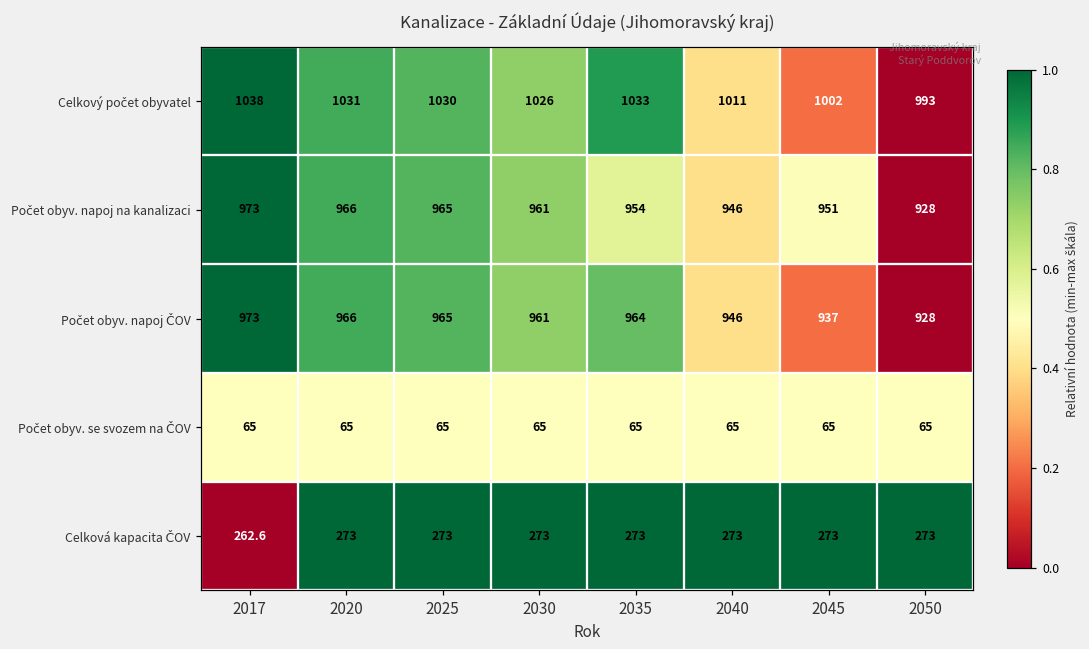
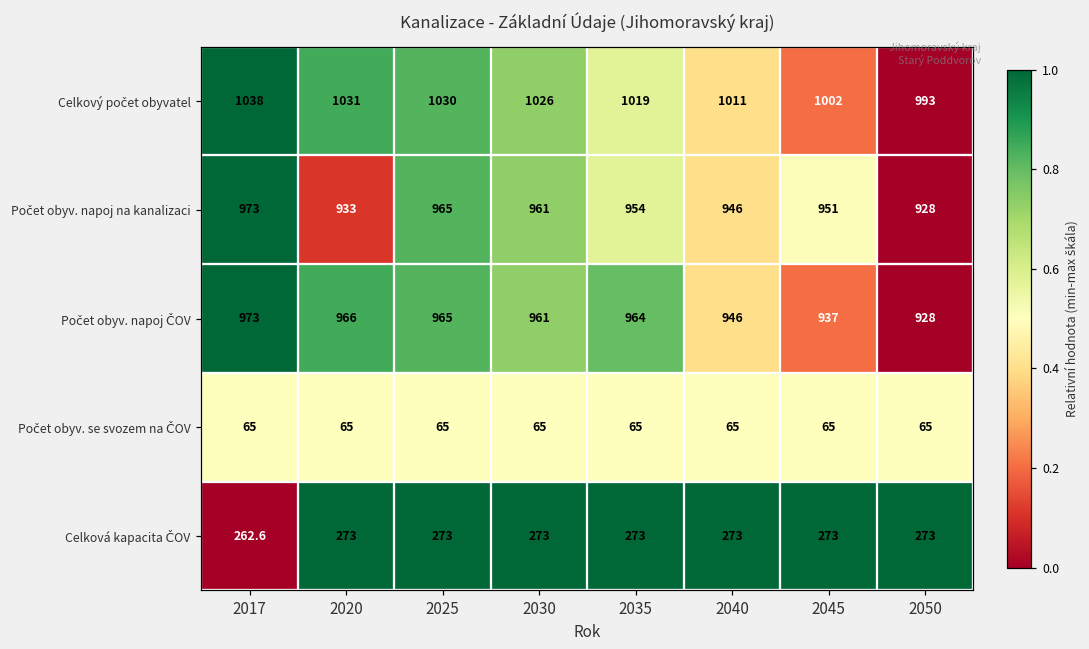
Celkový počet obyvatel, 2035: 1033 -> 1019
Počet obyv. napoj na kanalizaci, 2020: 966 -> 933
